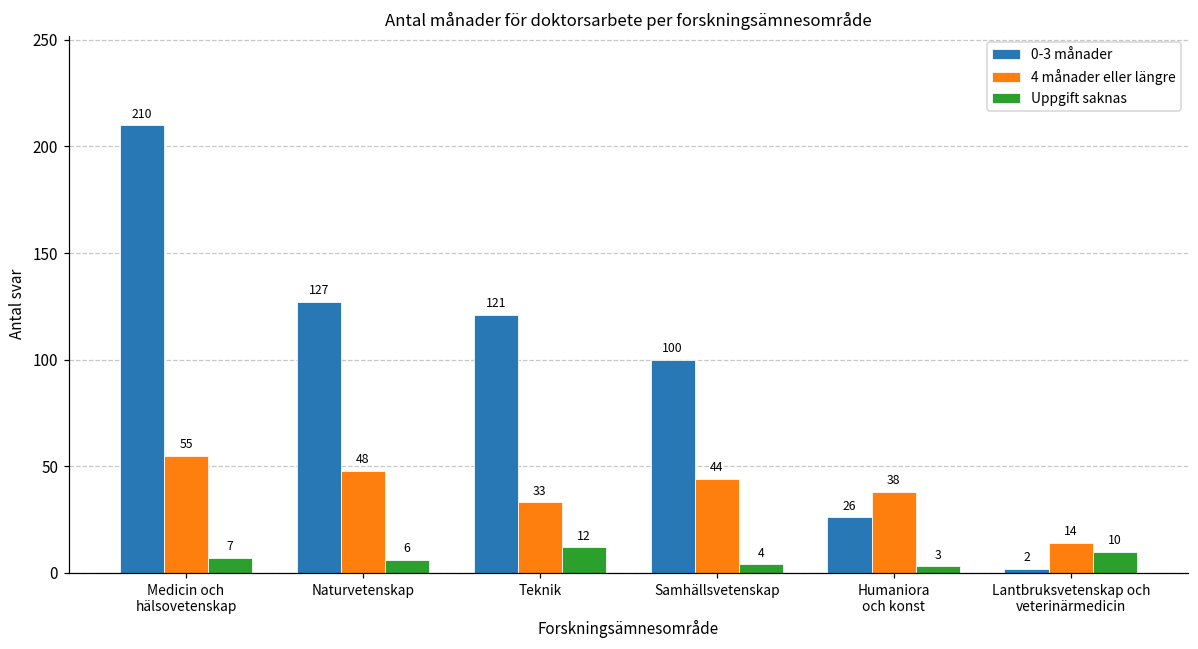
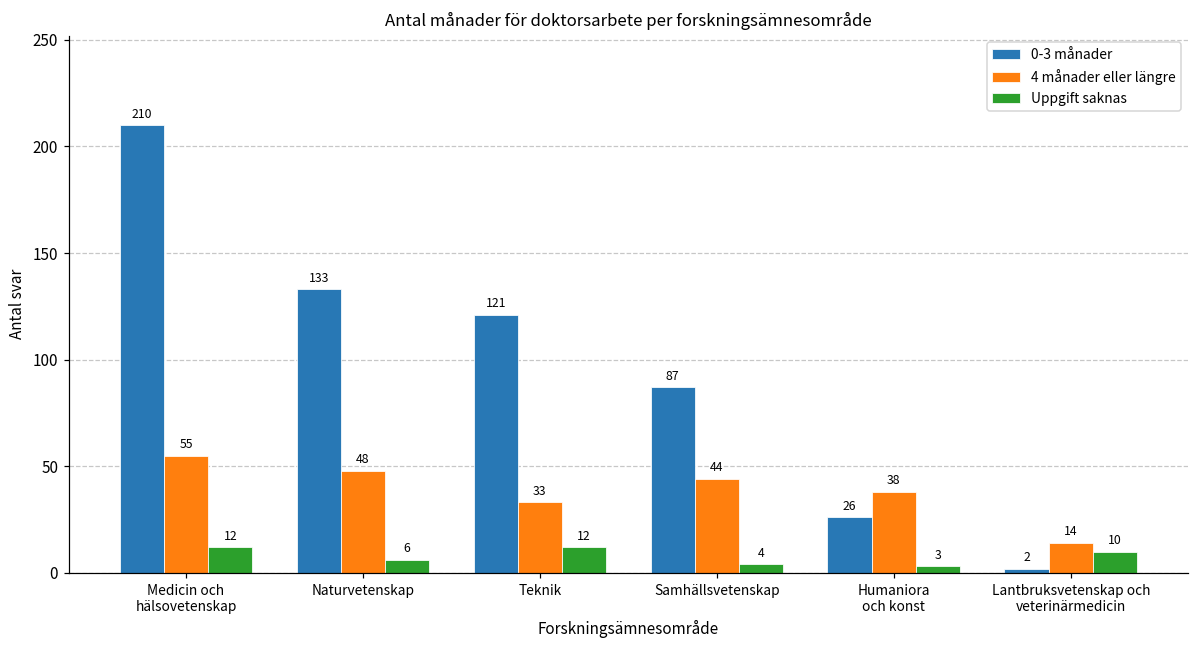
Uppgift saknas, Medicin och hälsovetenskap: 7 -> 12
0-3 månader, Naturvetenskap: 127 -> 133
0-3 månader, Samhällsvetenskap: 100 -> 87
